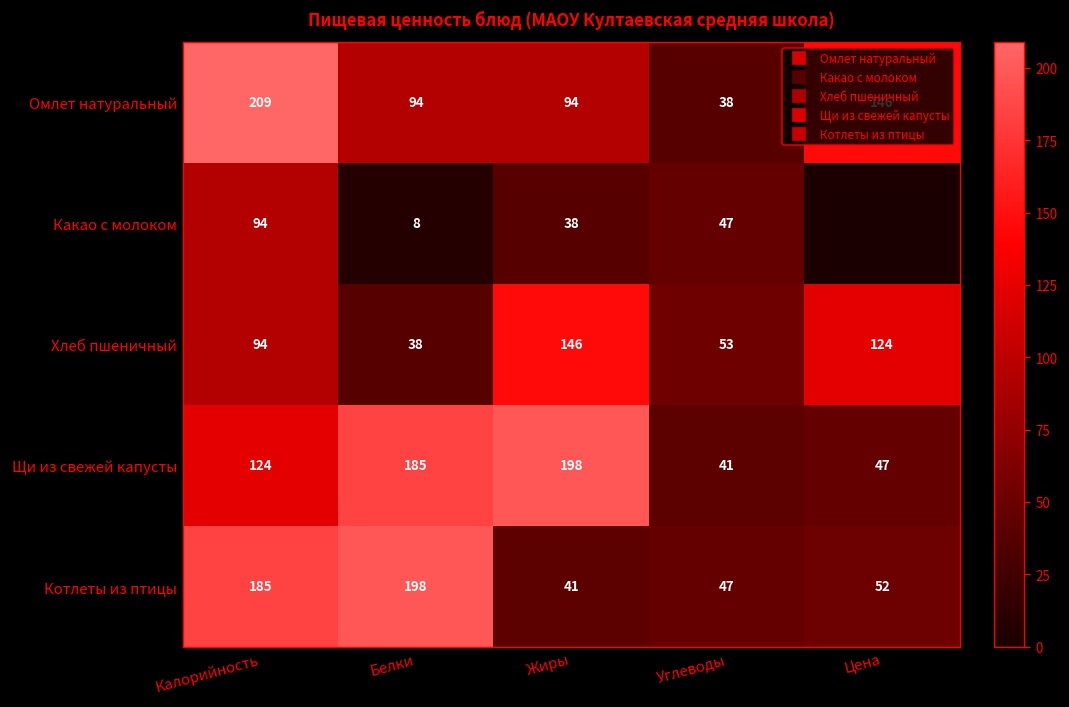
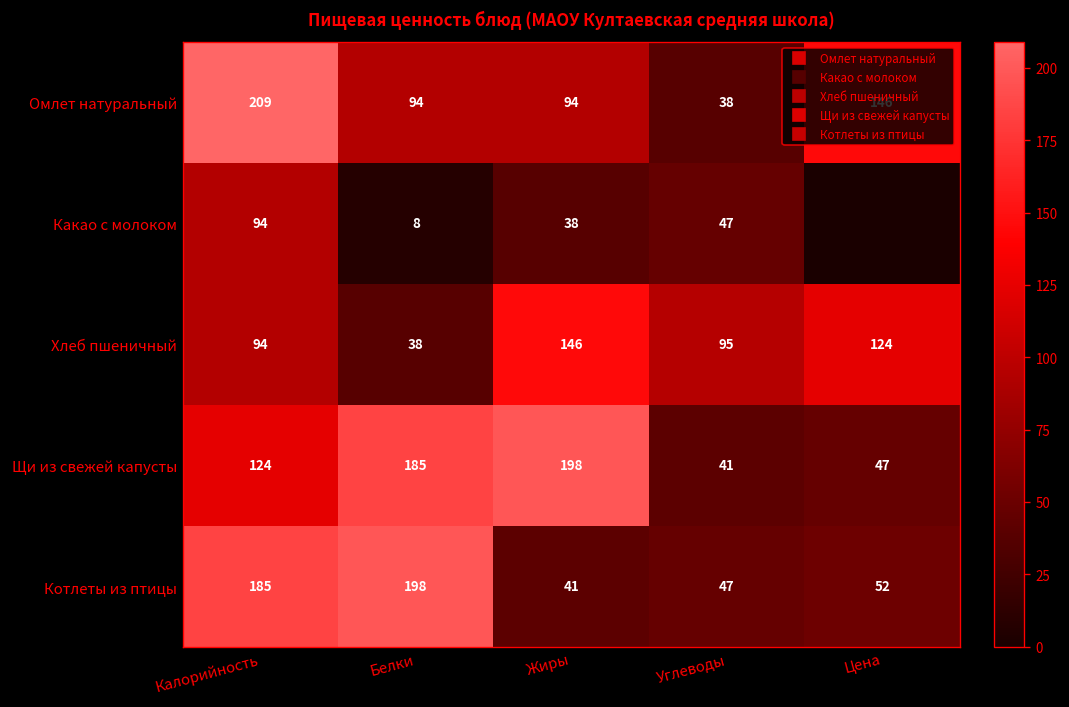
Хлеб пшеничный, Углеводы: 53 -> 95
